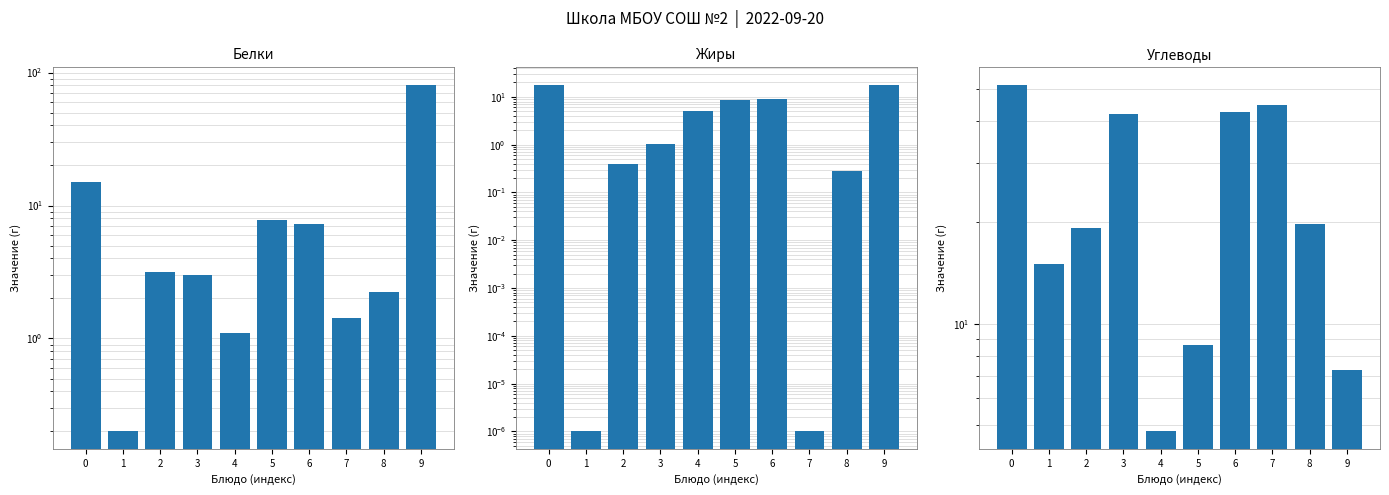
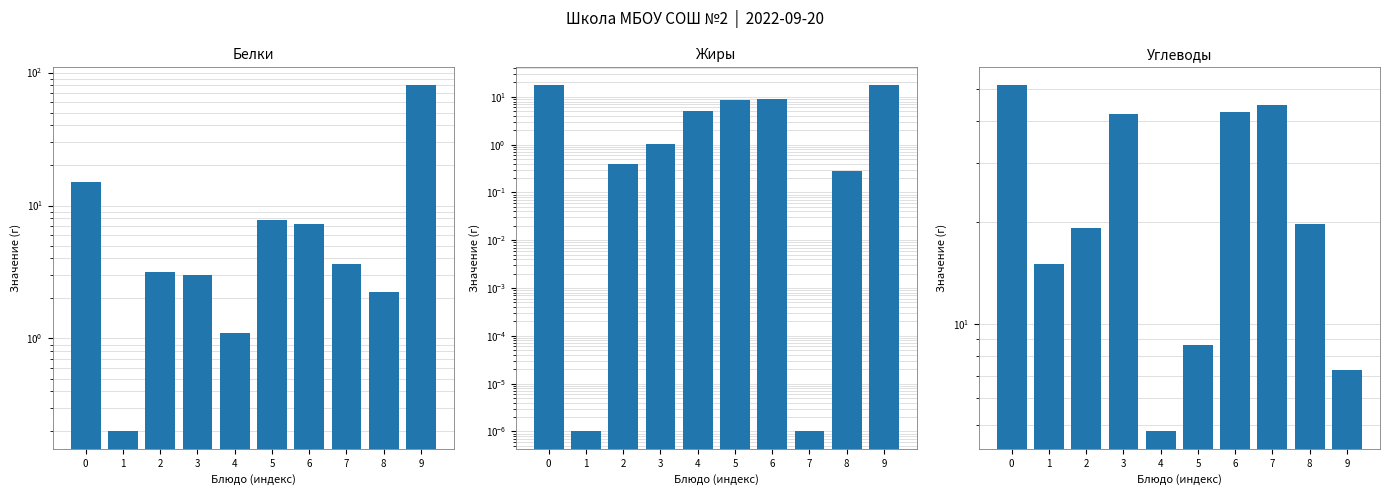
Белки, 7: 1.4 -> 3.7
